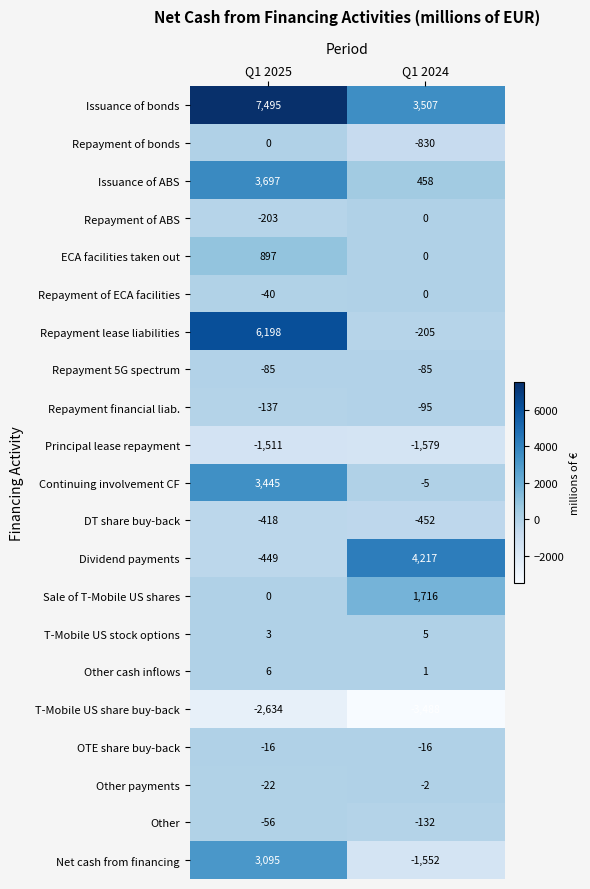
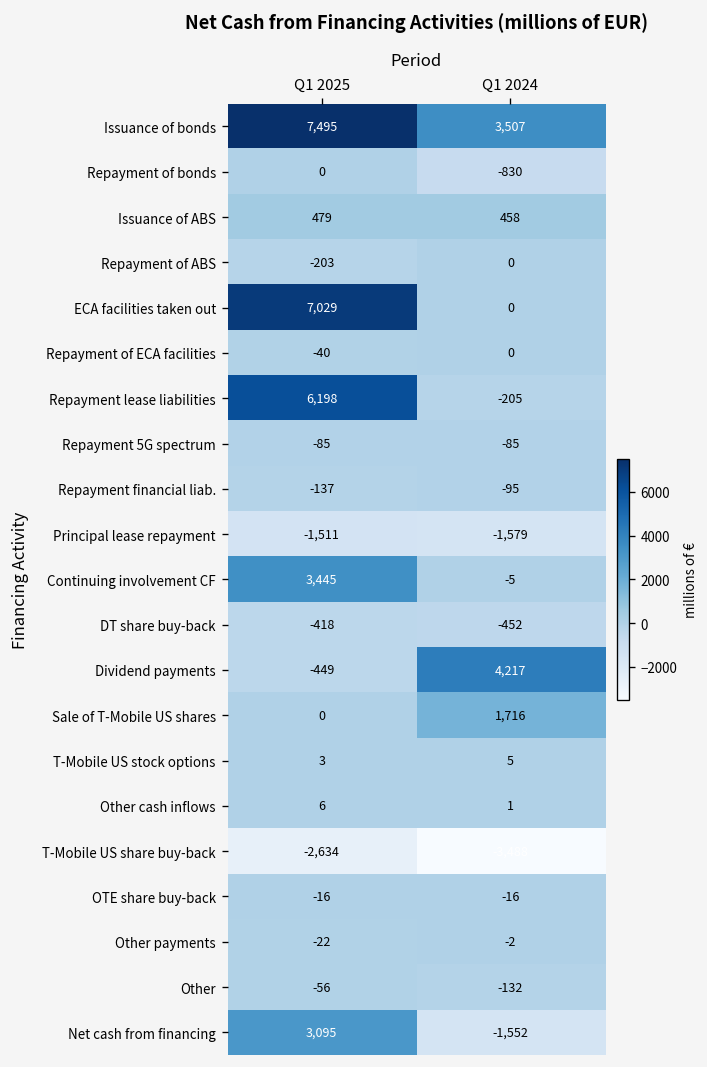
Issuance of ABS, Q1 2025: 3,697 -> 479
ECA facilities taken out, Q1 2025: 897 -> 7,029
